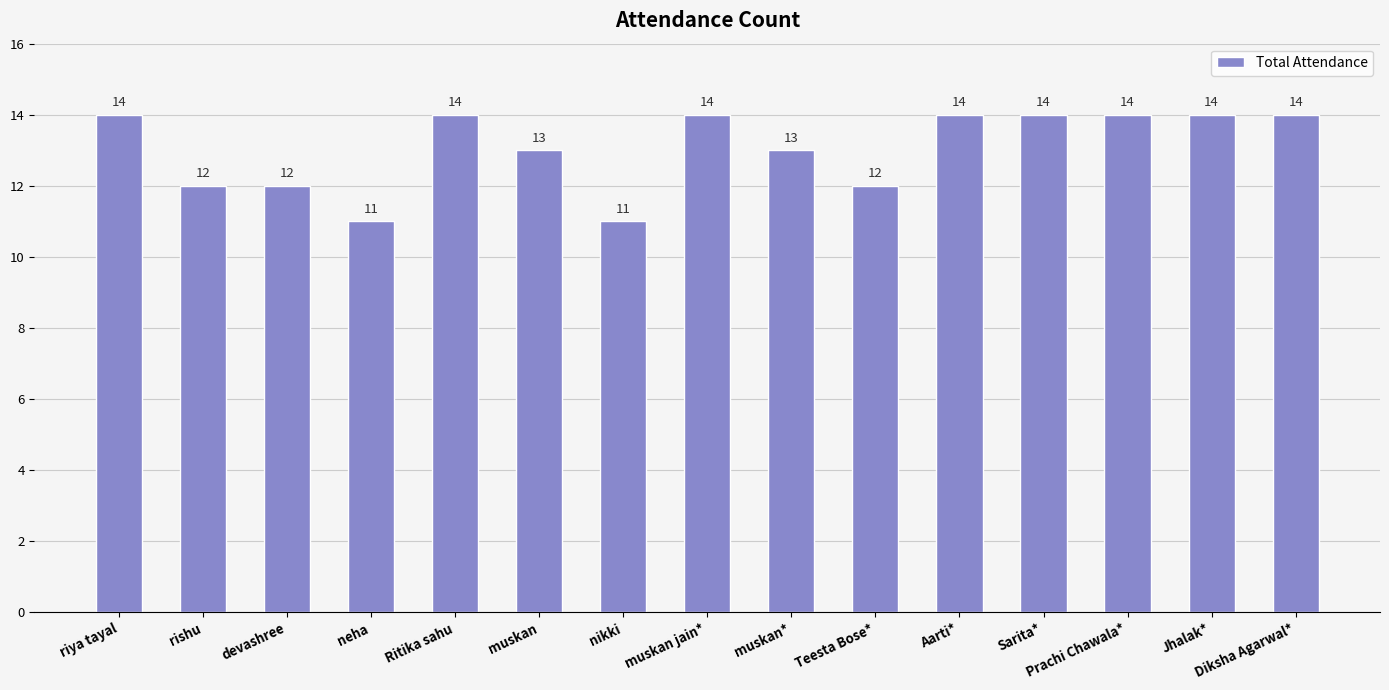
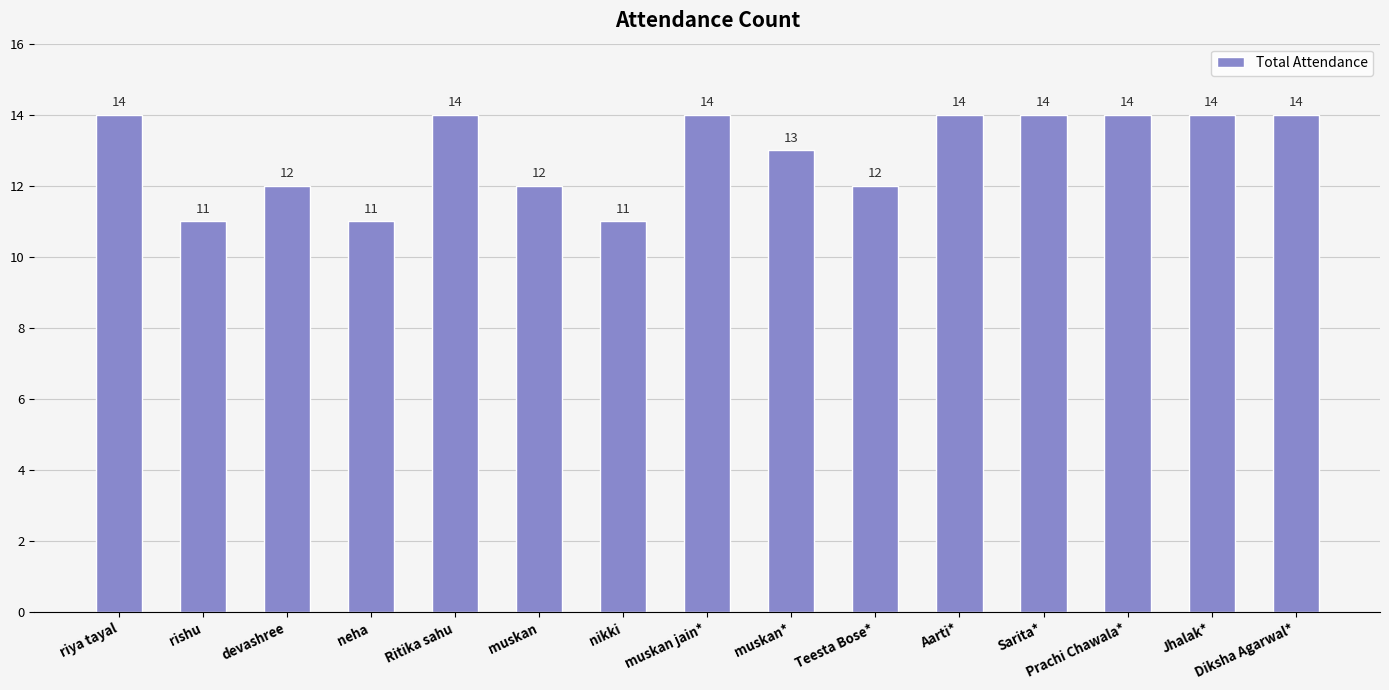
rishu: 12 -> 11
muskan: 13 -> 12
